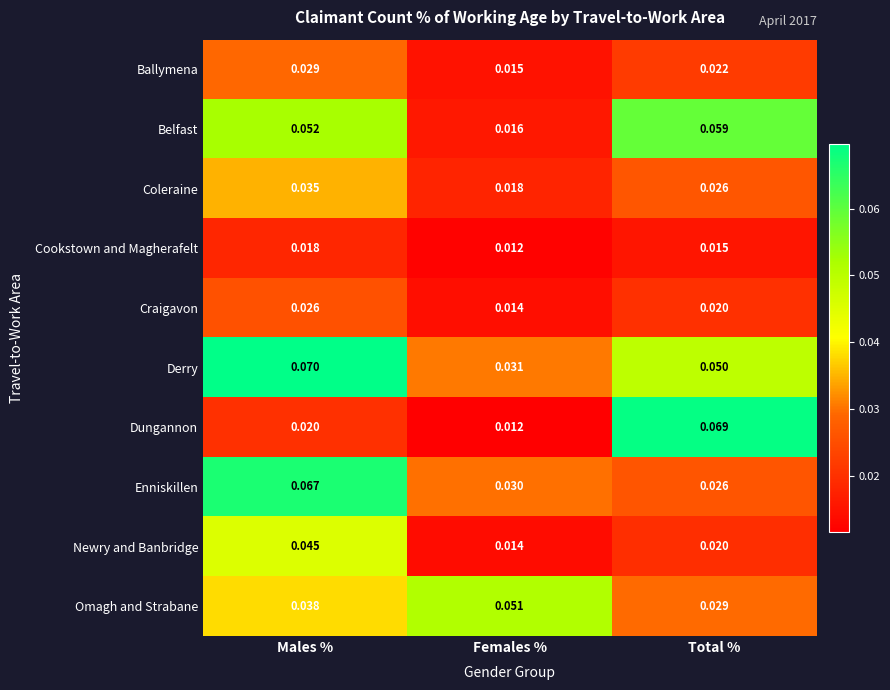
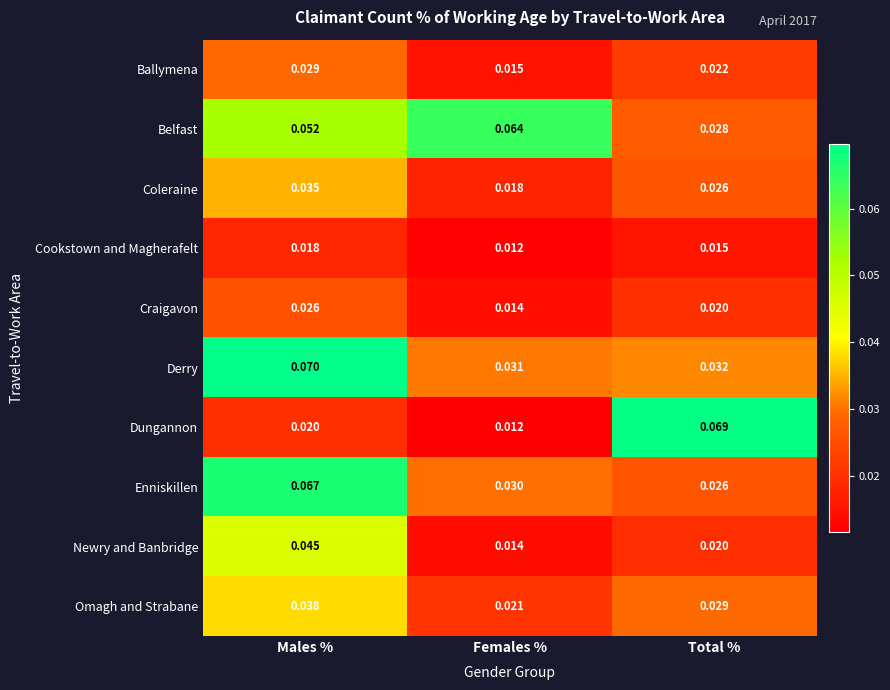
Belfast, Females %: 0.016 -> 0.064
Belfast, Total %: 0.059 -> 0.028
Derry, Total %: 0.050 -> 0.032
Omagh and Strabane, Females %: 0.051 -> 0.021
